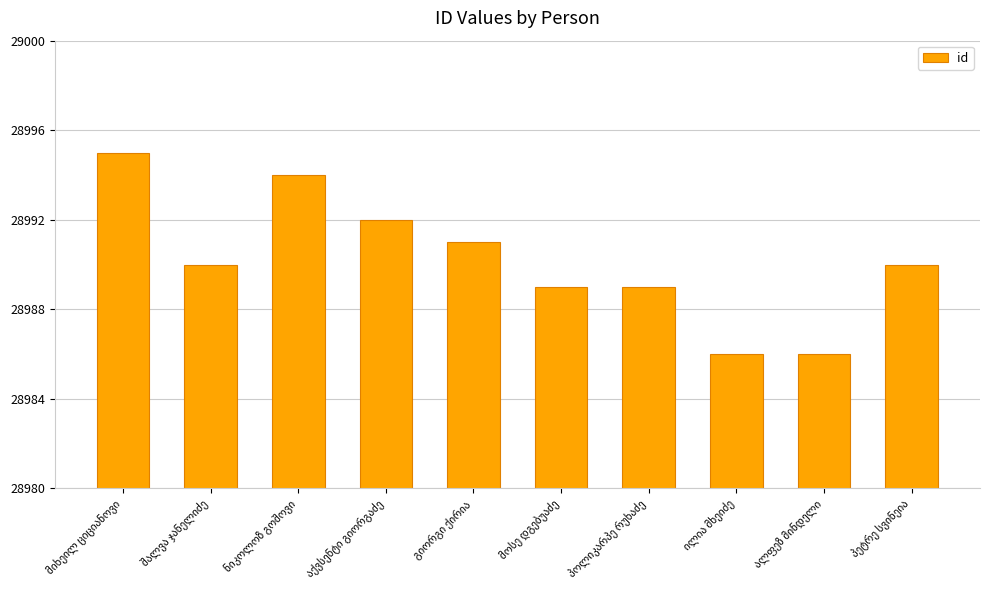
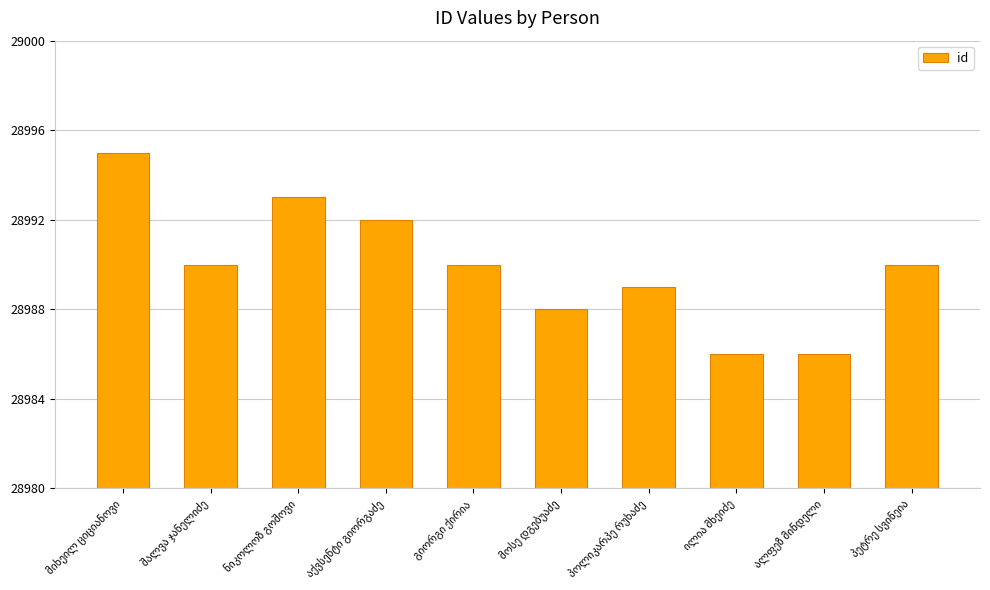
ნიკოლოზ გოშოვი: 28994 -> 28993
გიორგი ქირია: 28991 -> 28990
მოსე დგებუაძე: 28989 -> 28988
